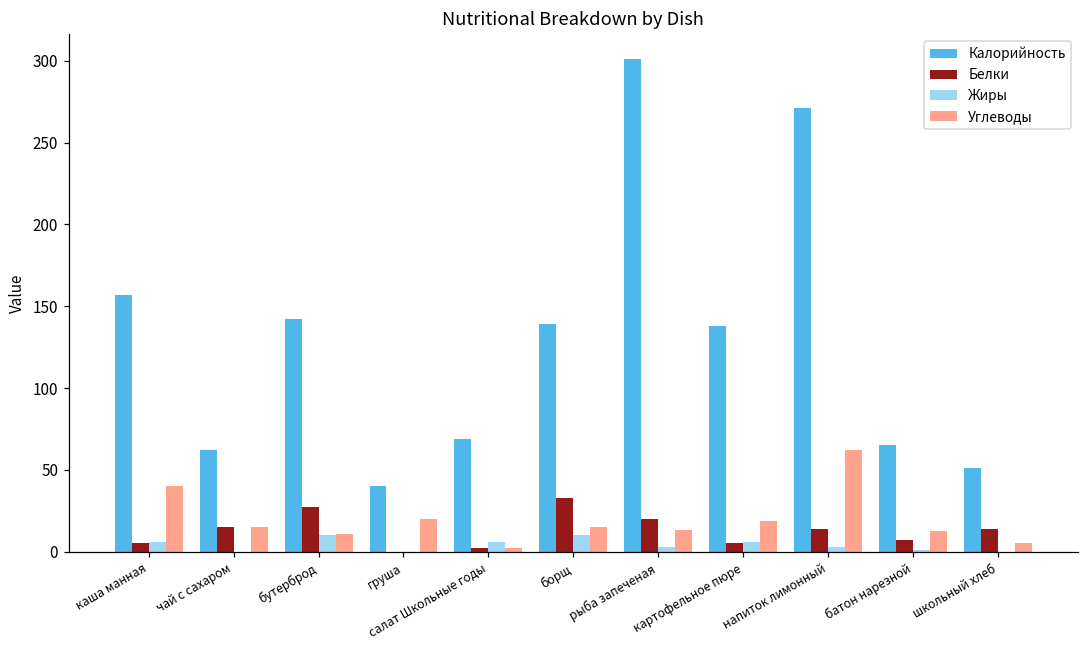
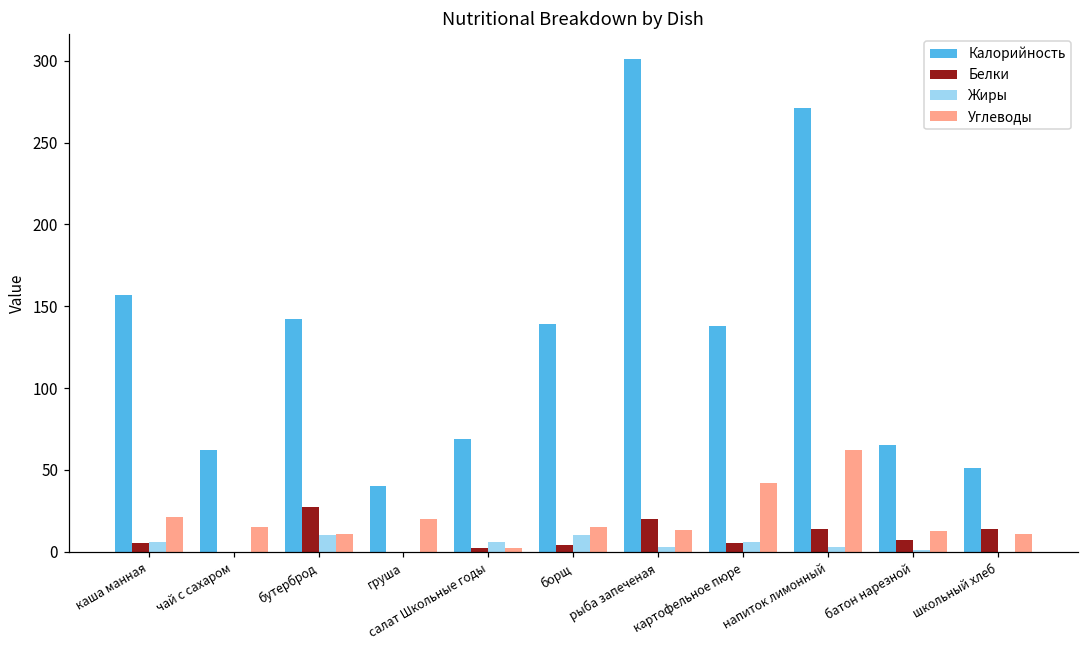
Углеводы, каша манная: 40 -> 21
Белки, чай с сахаром: 15 -> 0
Белки, борщ: 33 -> 4
Углеводы, картофельное пюре: 19 -> 42
Углеводы, школьный хлеб: 5 -> 11
